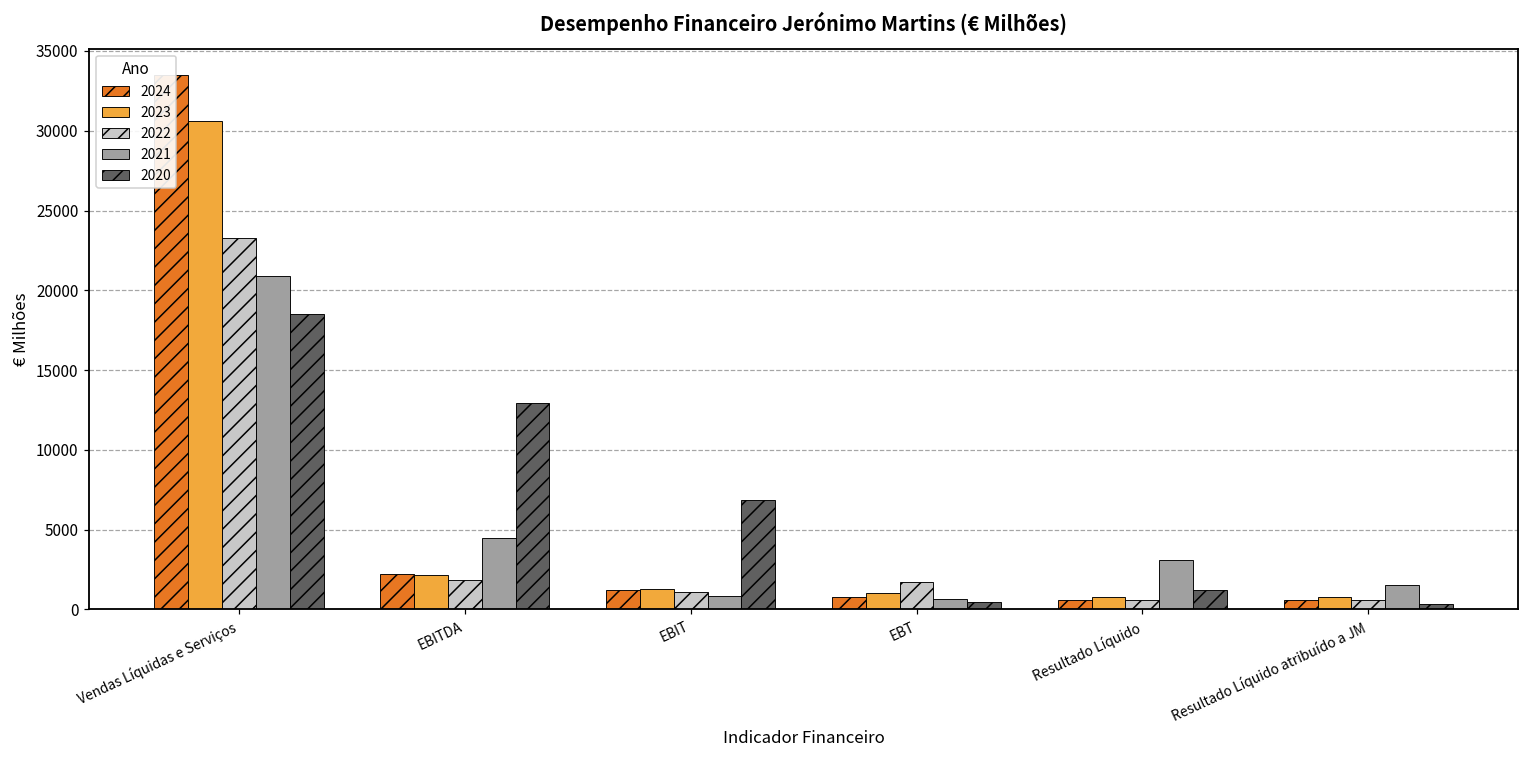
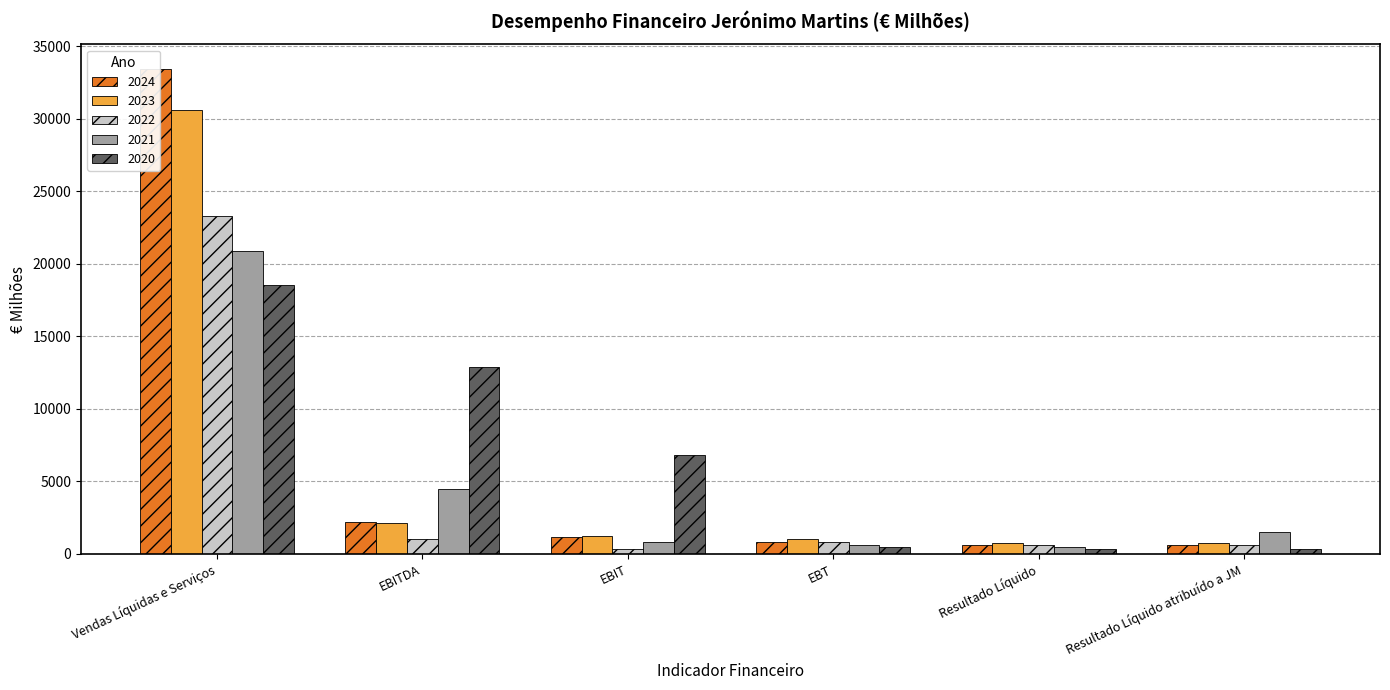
2022, EBITDA: 1900 -> 1000
2022, EBIT: 1100 -> 300
2022, EBT: 1700 -> 800
2021, Resultado Líquido: 3100 -> 500
2020, Resultado Líquido: 1200 -> 300
